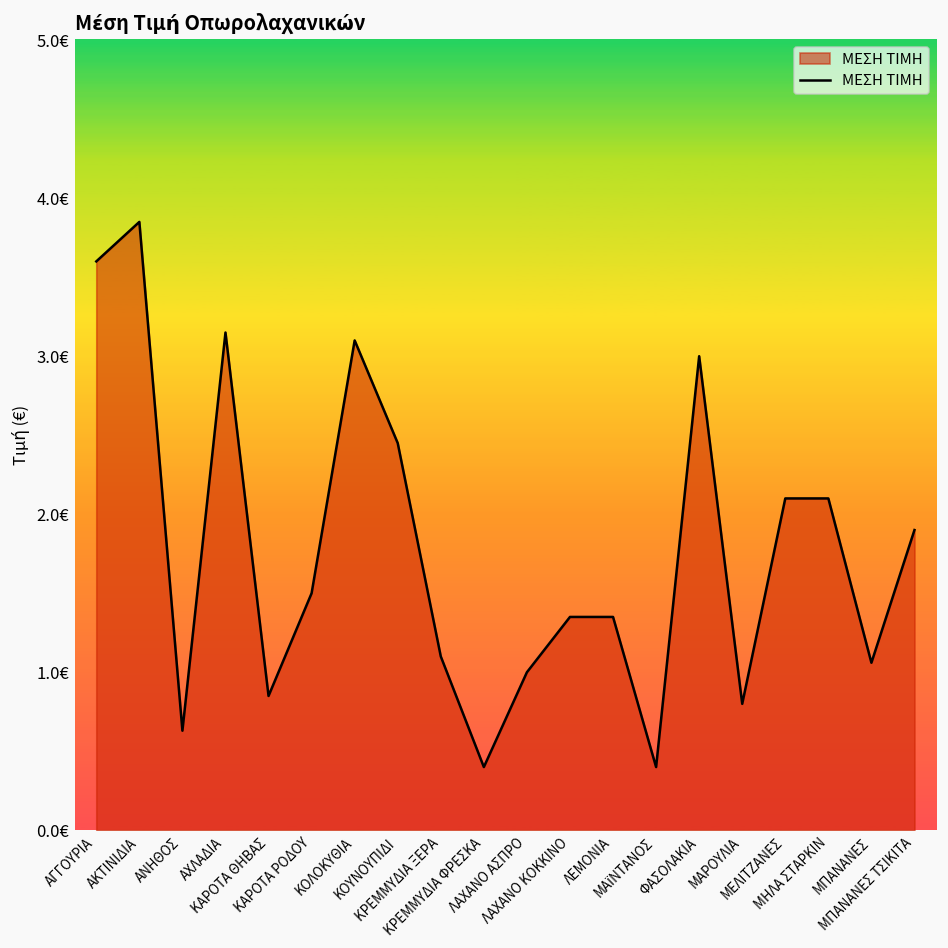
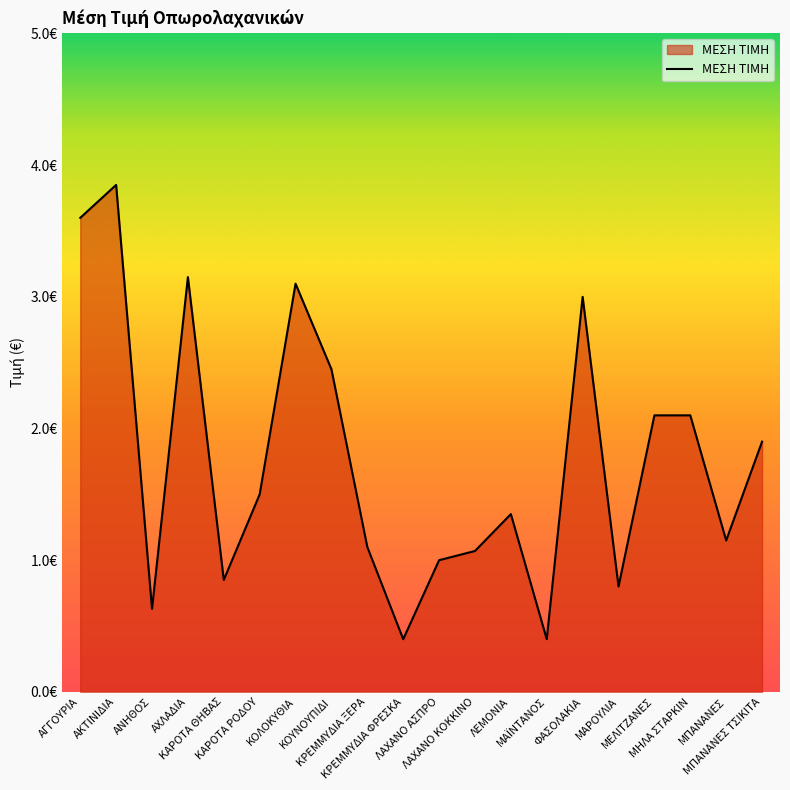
ΛΑΧΑΝΟ ΚΟΚΚΙΝΟ: 1.35€ -> 1.07€
ΜΠΑΝΑΝΕΣ: 1.06€ -> 1.15€
